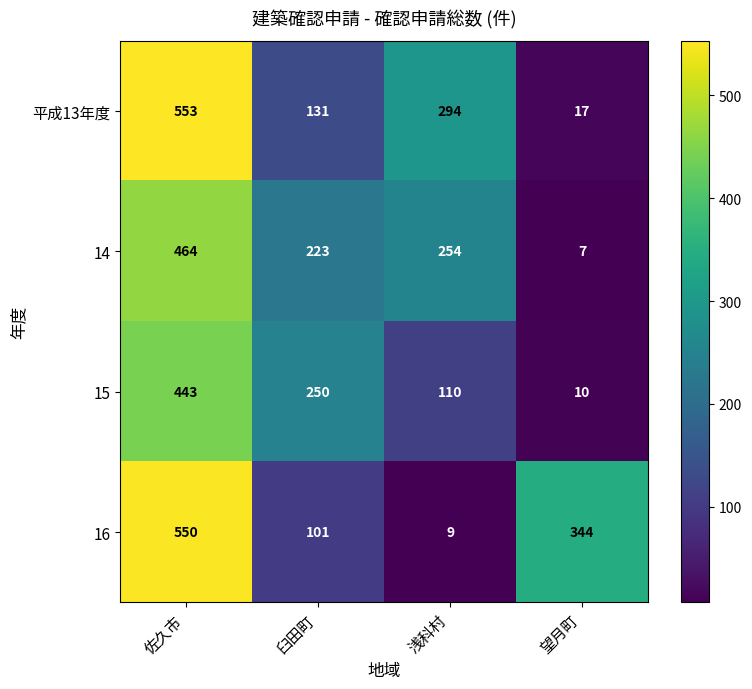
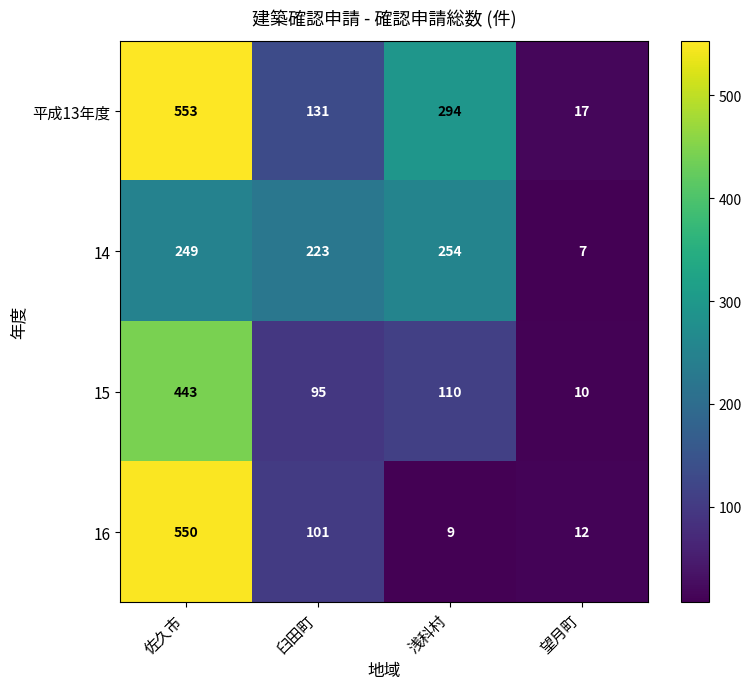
14, 佐久市: 464 -> 249
15, 臼田町: 250 -> 95
16, 望月町: 344 -> 12
